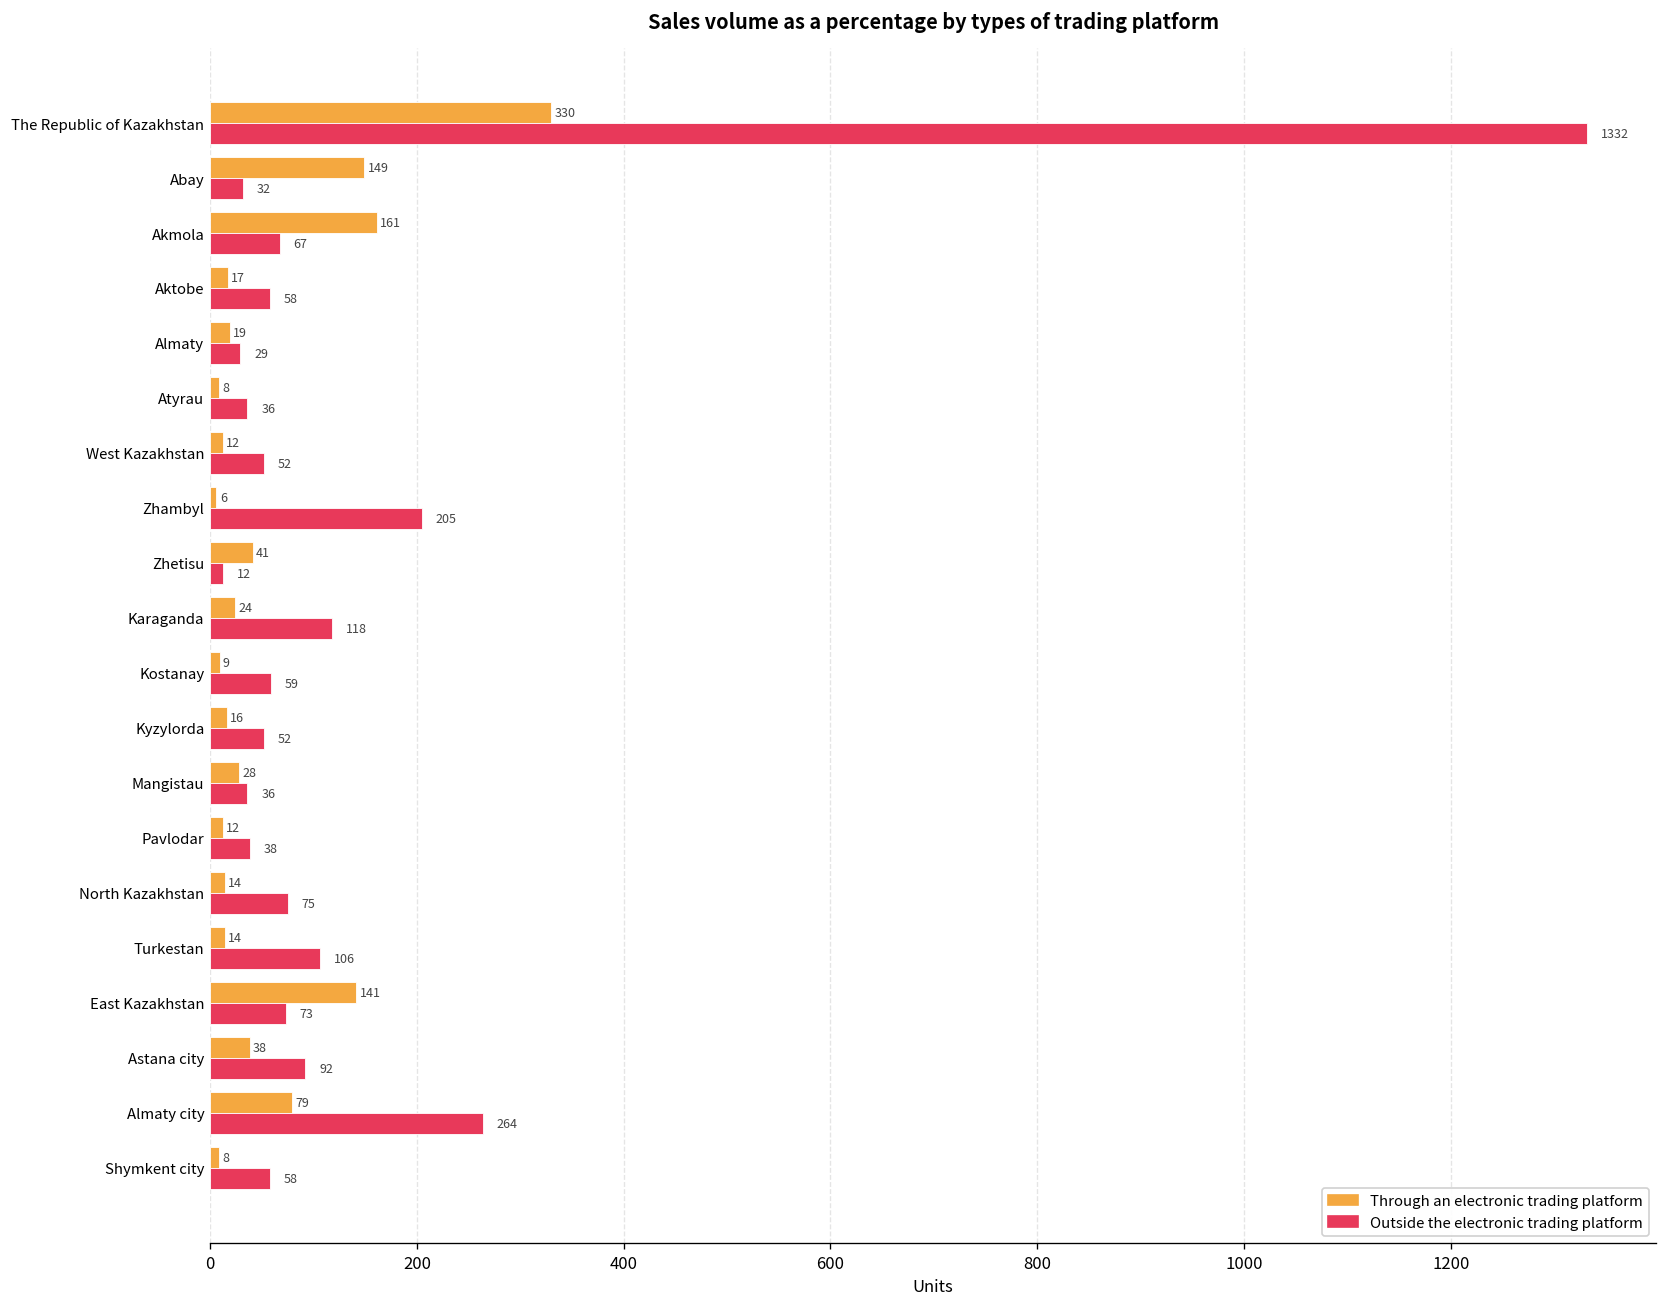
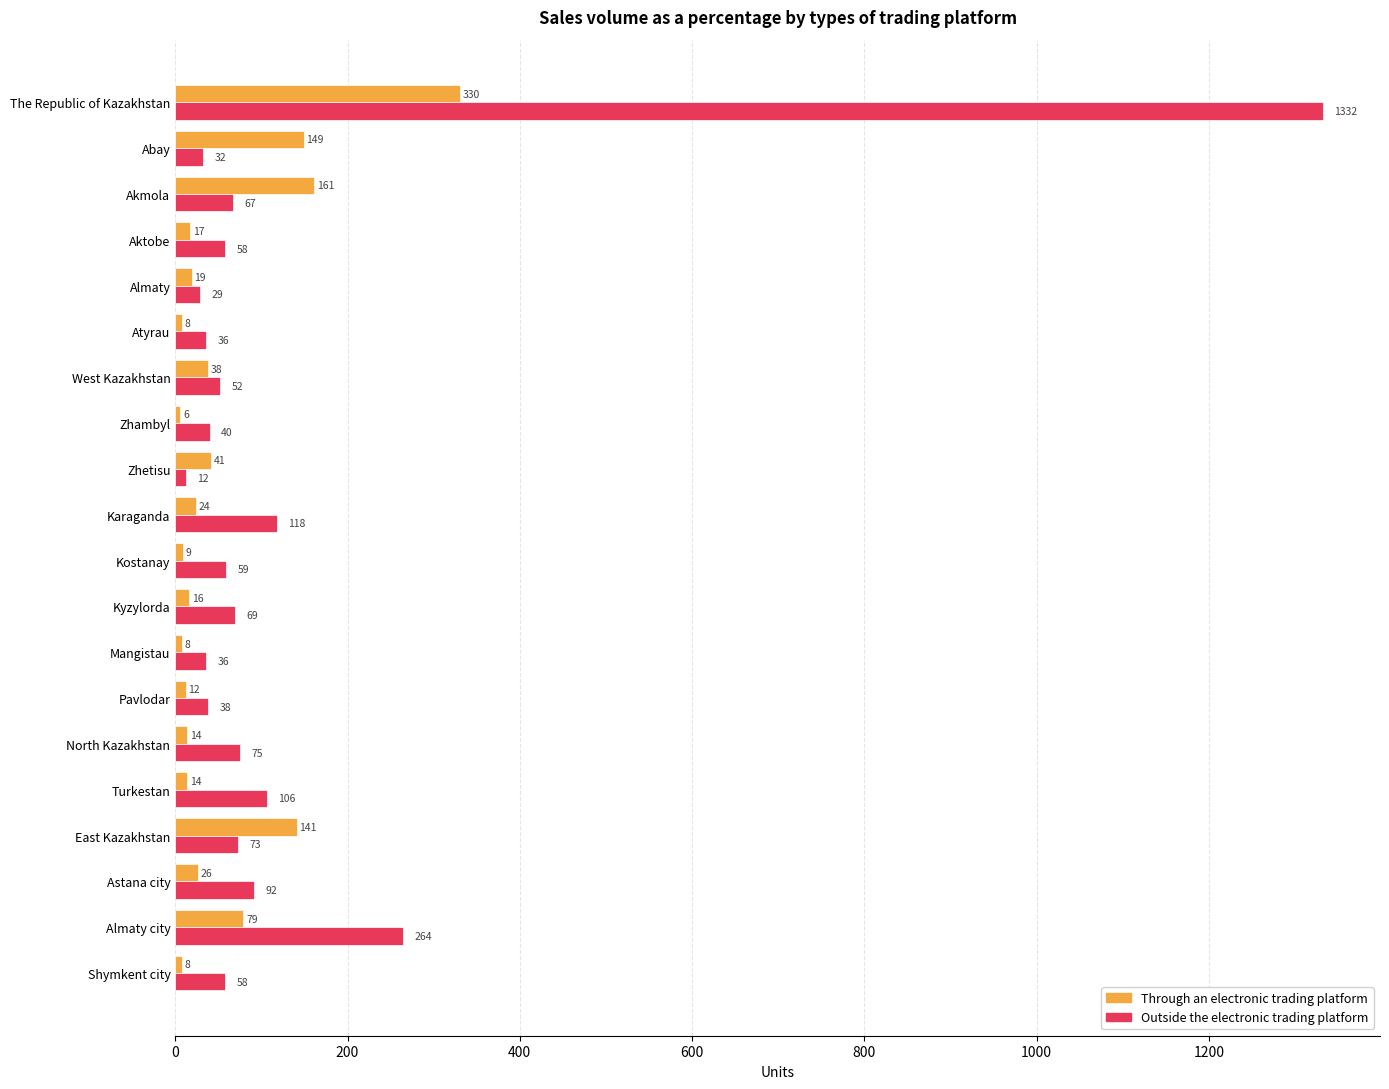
Through an electronic trading platform, West Kazakhstan: 12 -> 38
Outside the electronic trading platform, Zhambyl: 205 -> 40
Outside the electronic trading platform, Kyzylorda: 52 -> 69
Through an electronic trading platform, Mangistau: 28 -> 8
Through an electronic trading platform, Astana city: 38 -> 26
